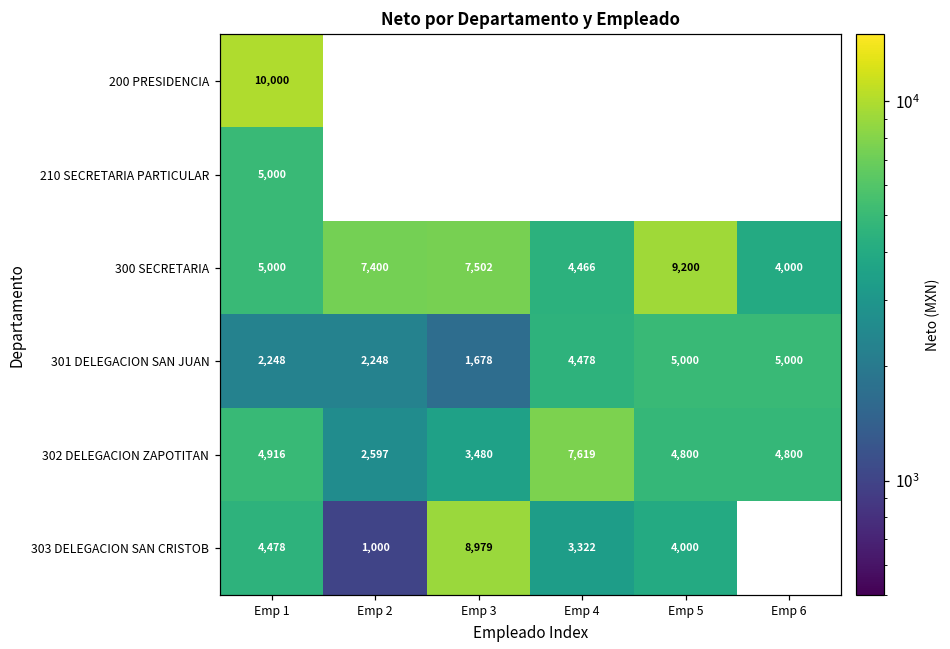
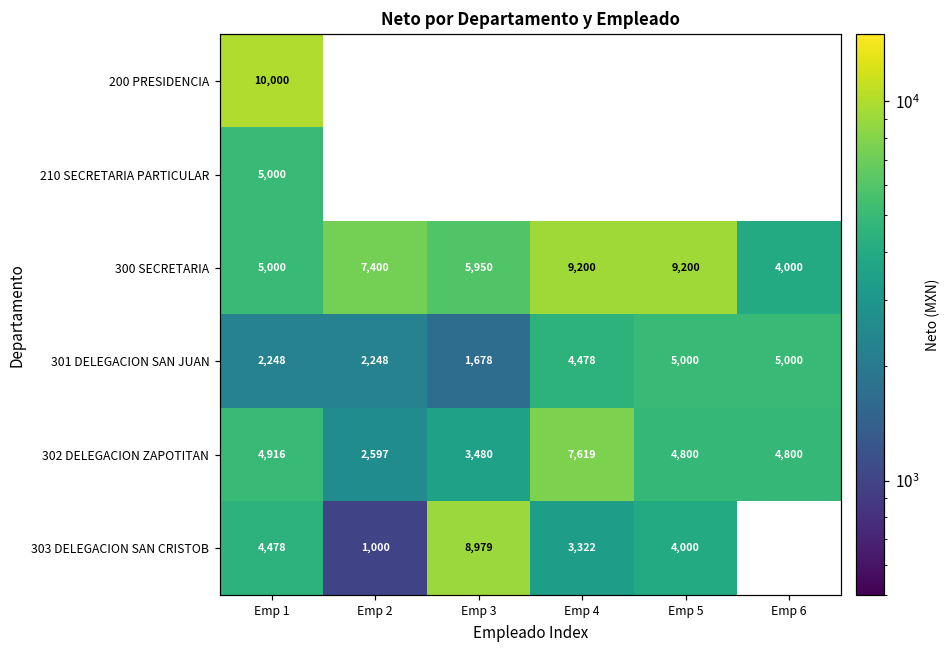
300 SECRETARIA, Emp 3: 7,502 -> 5,950
300 SECRETARIA, Emp 4: 4,466 -> 9,200
